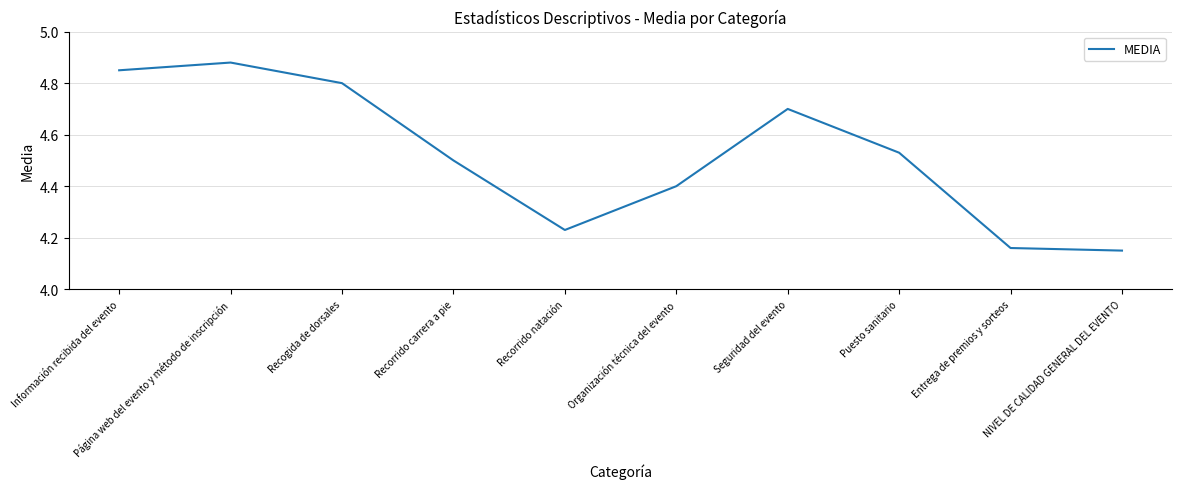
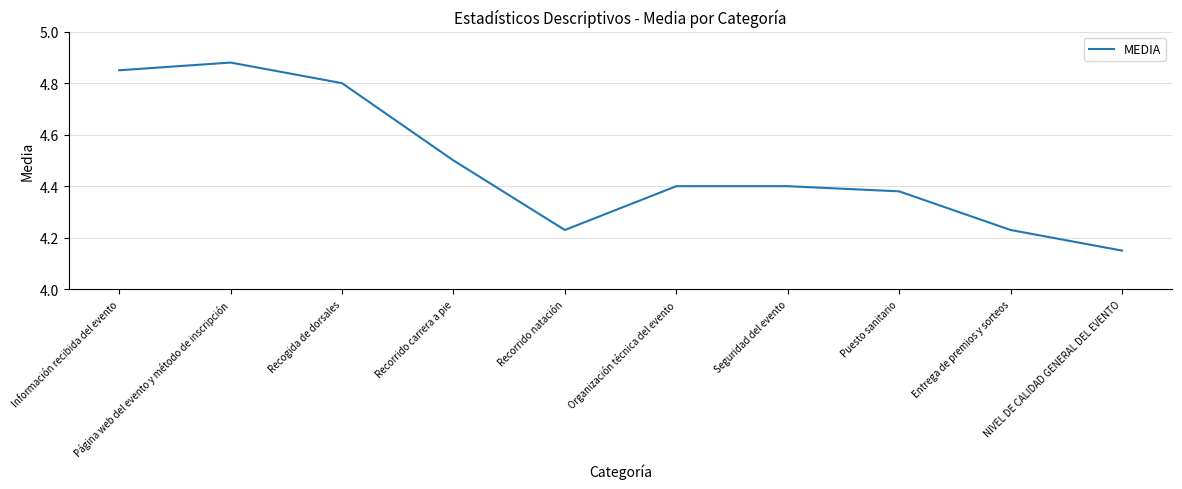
Seguridad del evento: 4.7 -> 4.4
Puesto sanitario: 4.53 -> 4.38
Entrega de premios y sorteos: 4.16 -> 4.23
